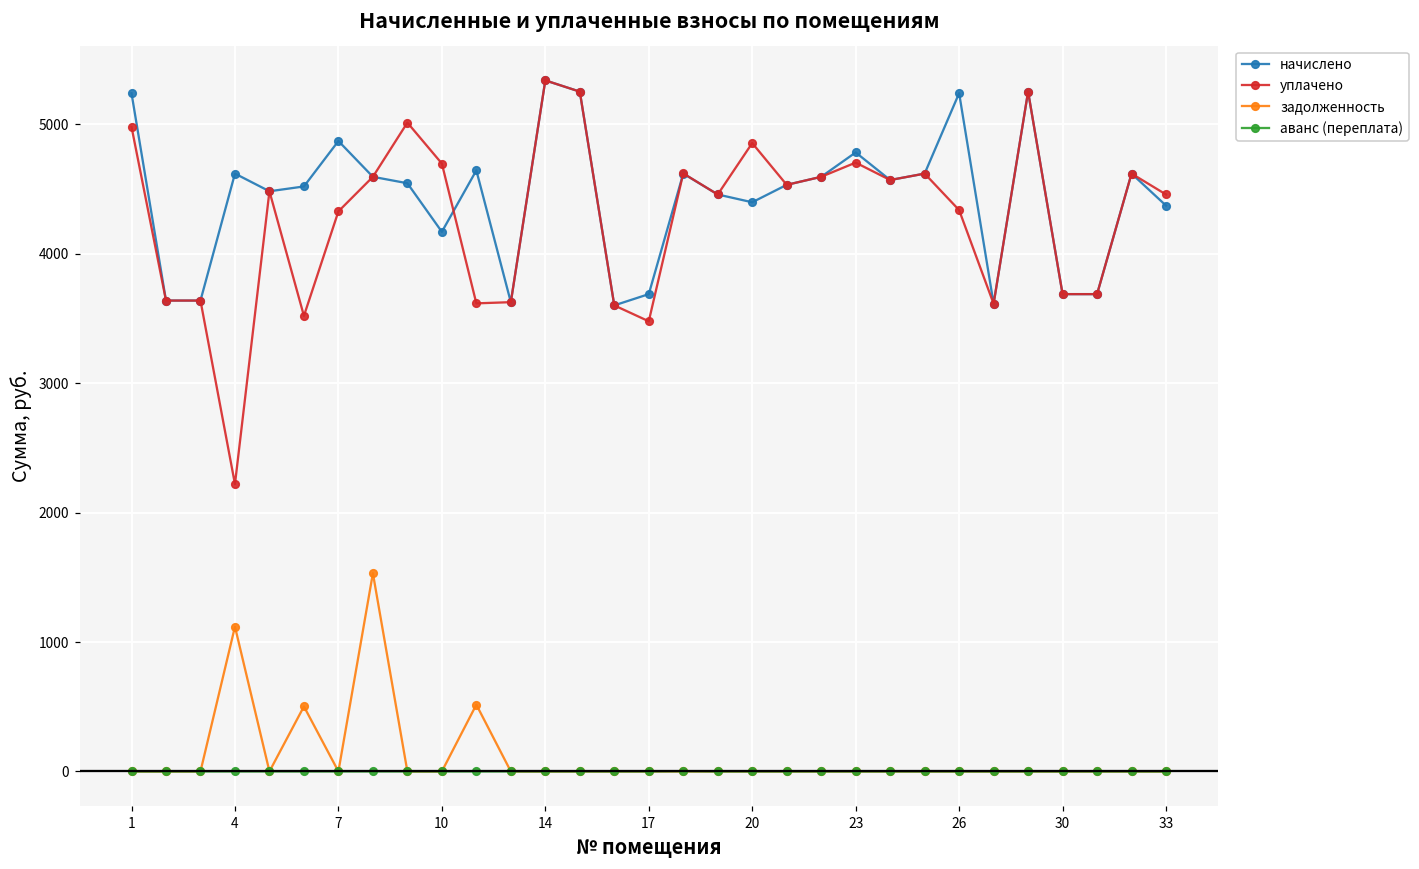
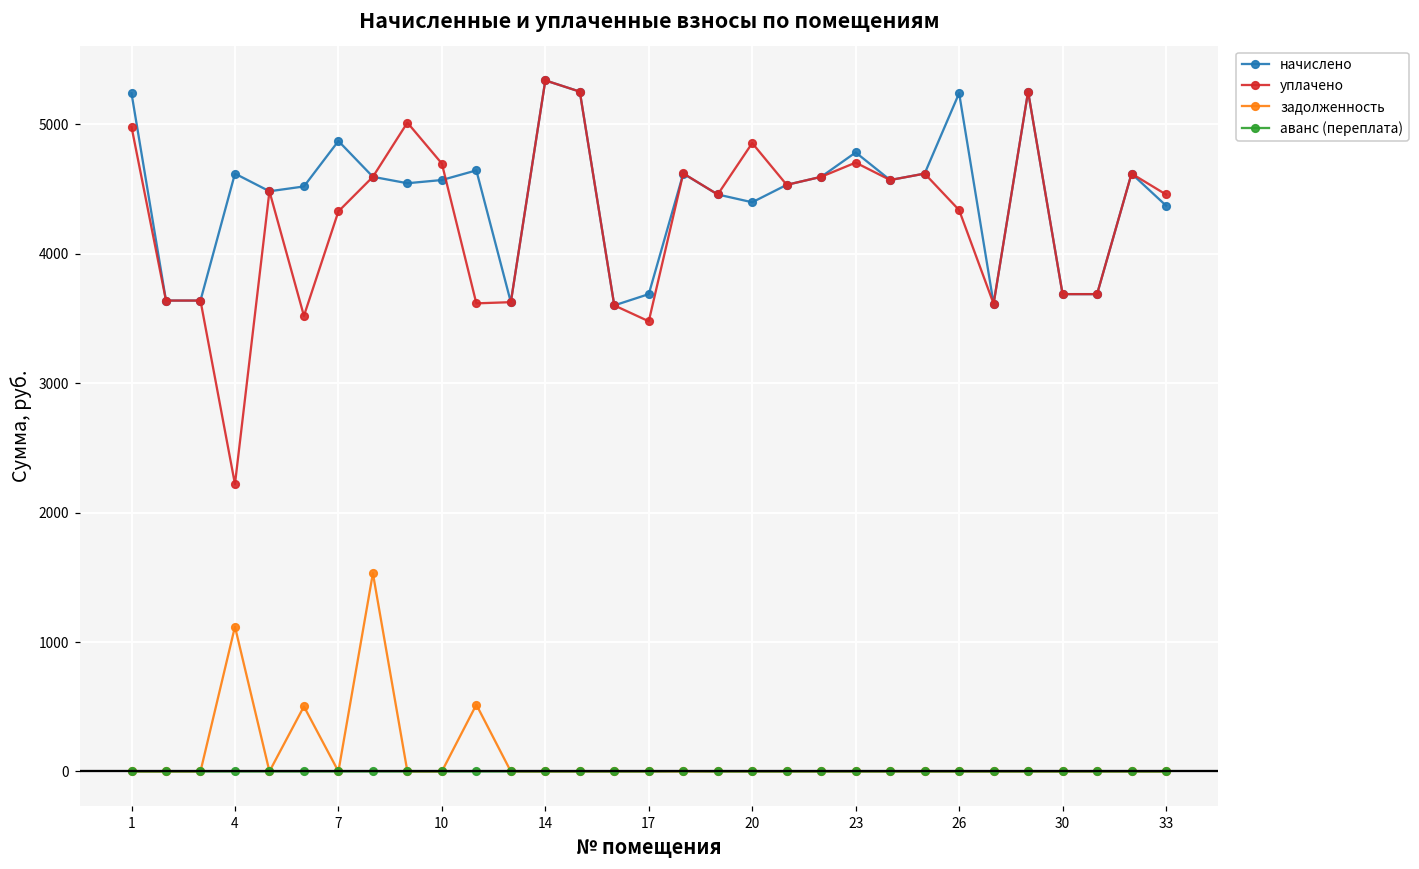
начислено, 10: 4170 -> 4570
